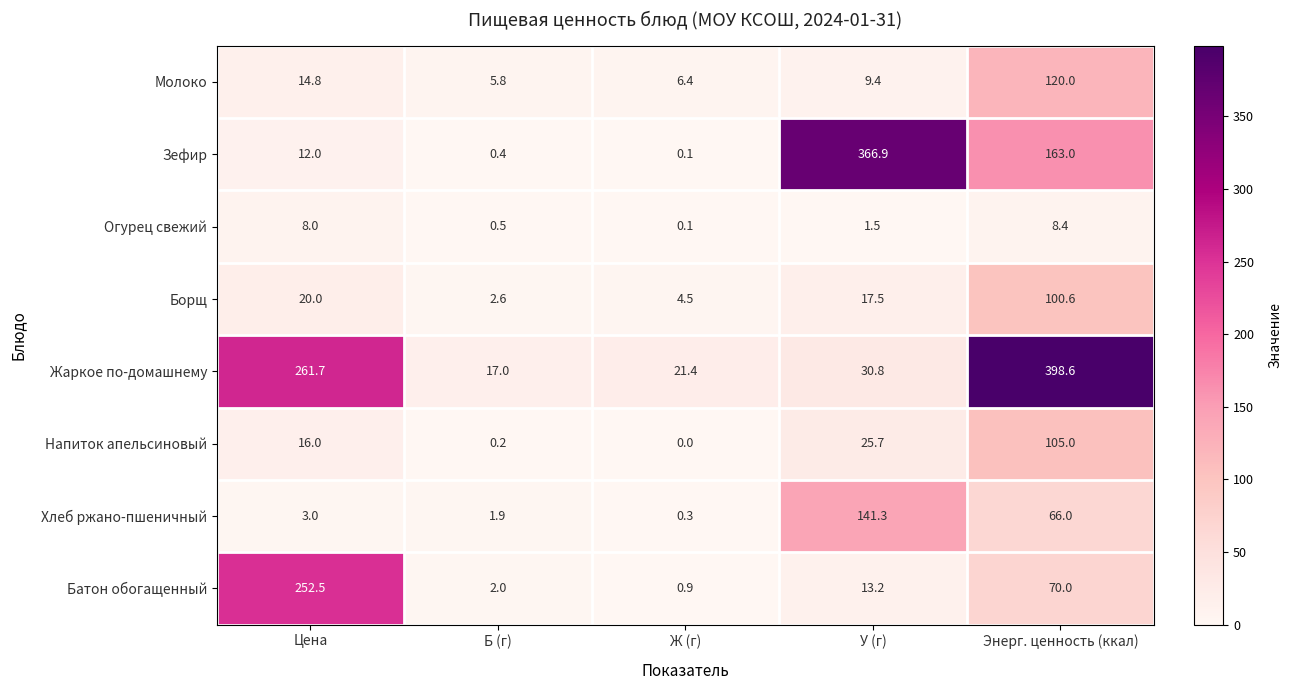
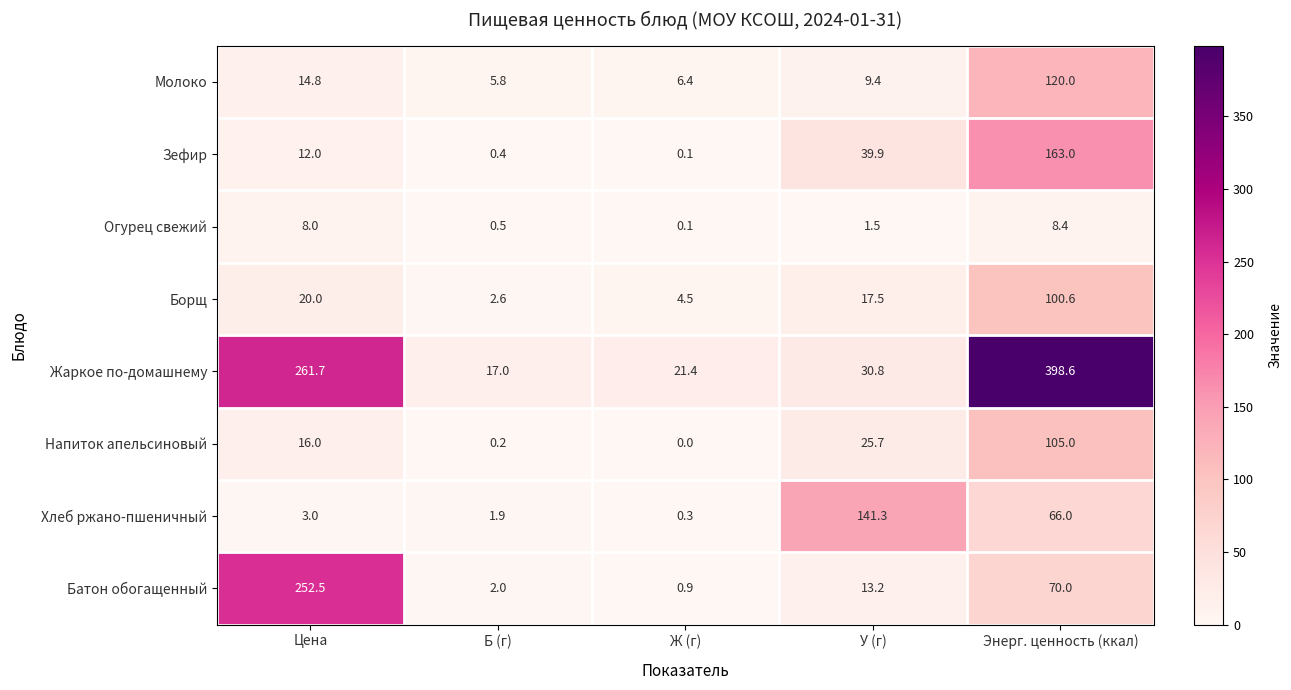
Зефир, У (г): 366.9 -> 39.9
